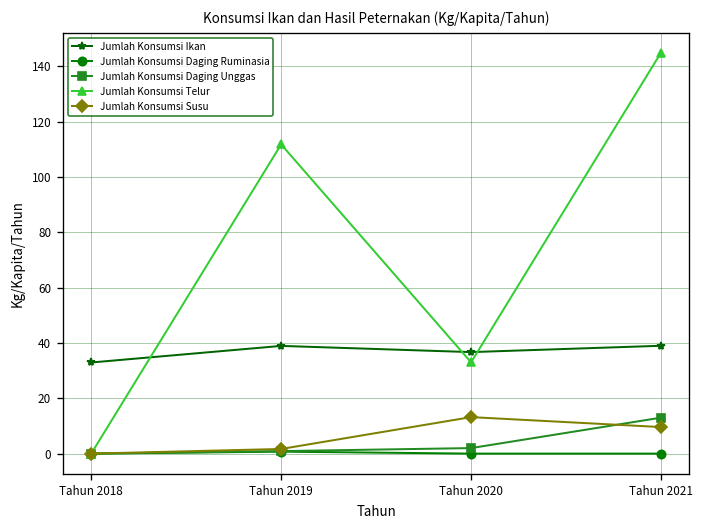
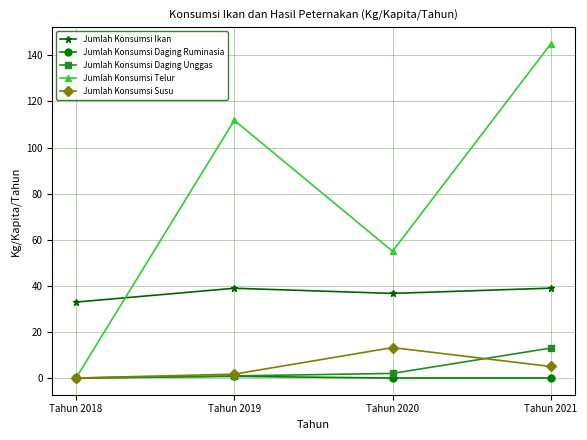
Jumlah Konsumsi Telur, Tahun 2020: 33 -> 55
Jumlah Konsumsi Susu, Tahun 2021: 10 -> 5
